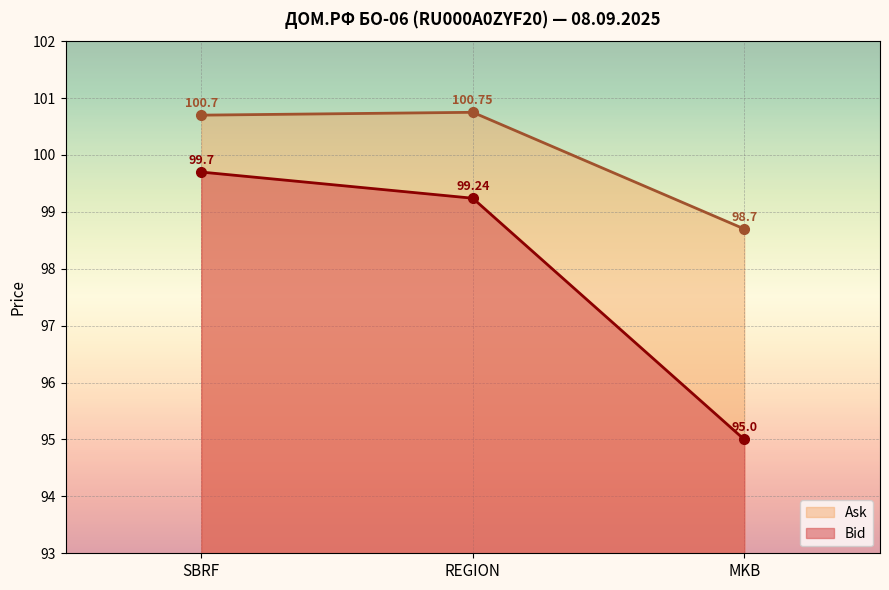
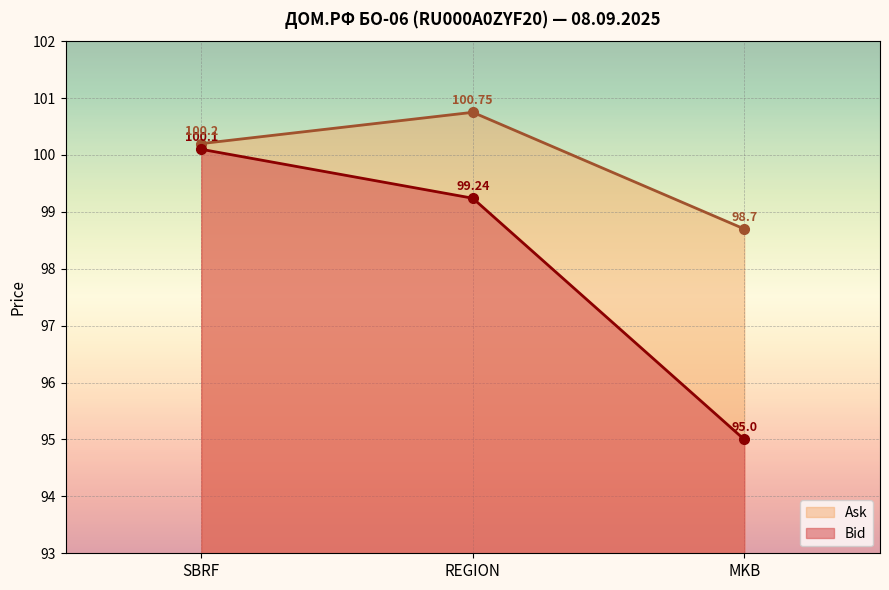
Ask, SBRF: 100.7 -> 100.2
Bid, SBRF: 99.7 -> 100.1
